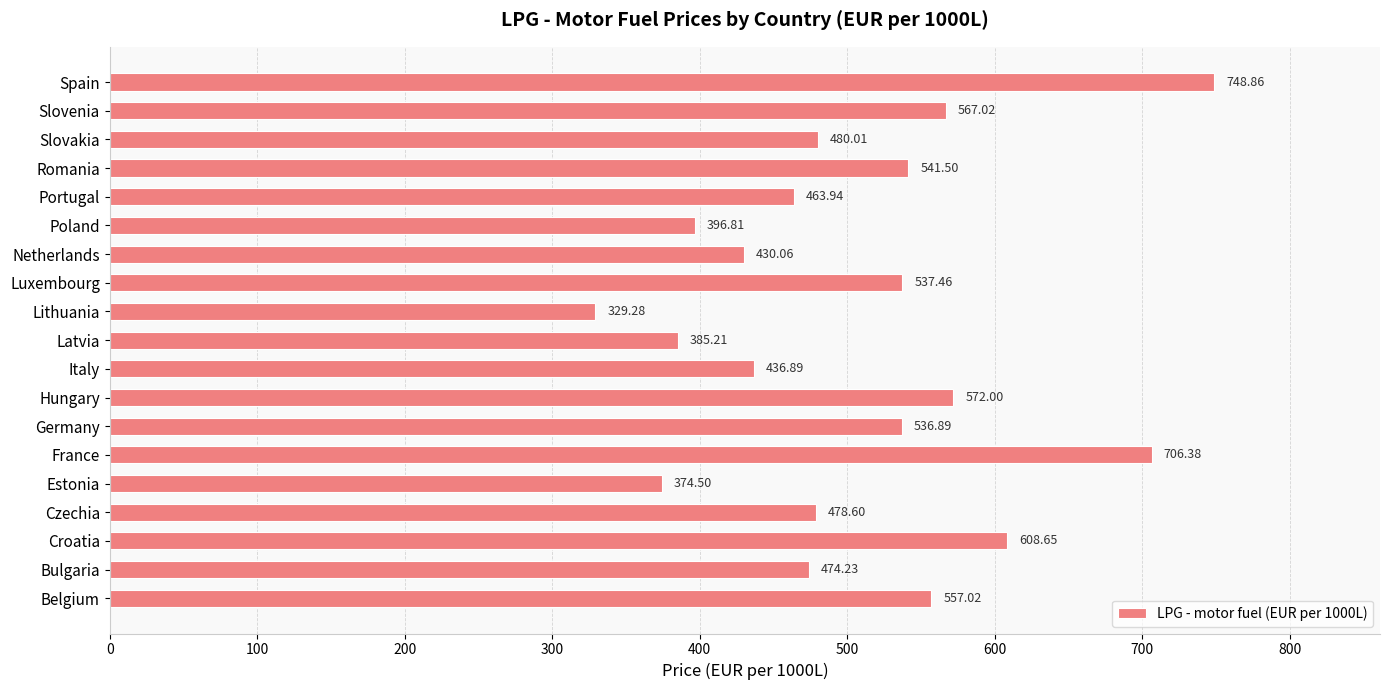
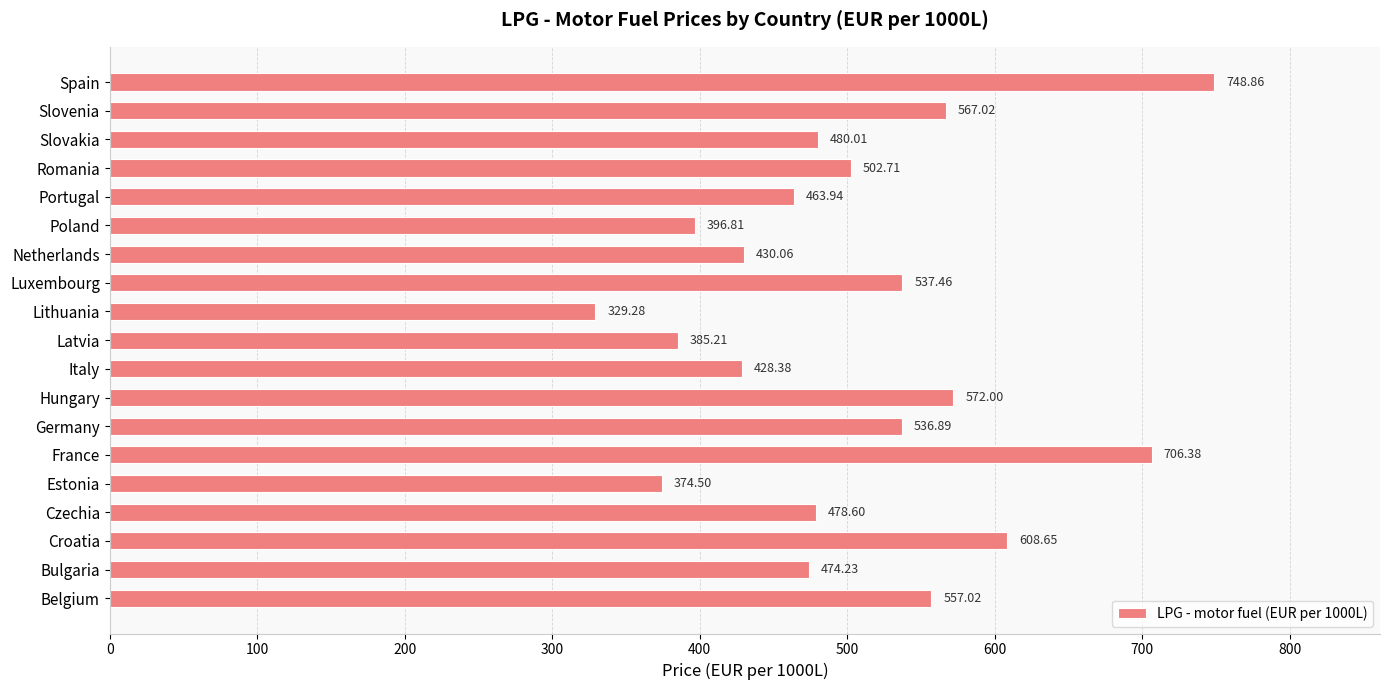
Romania: 541.50 -> 502.71
Italy: 436.89 -> 428.38
